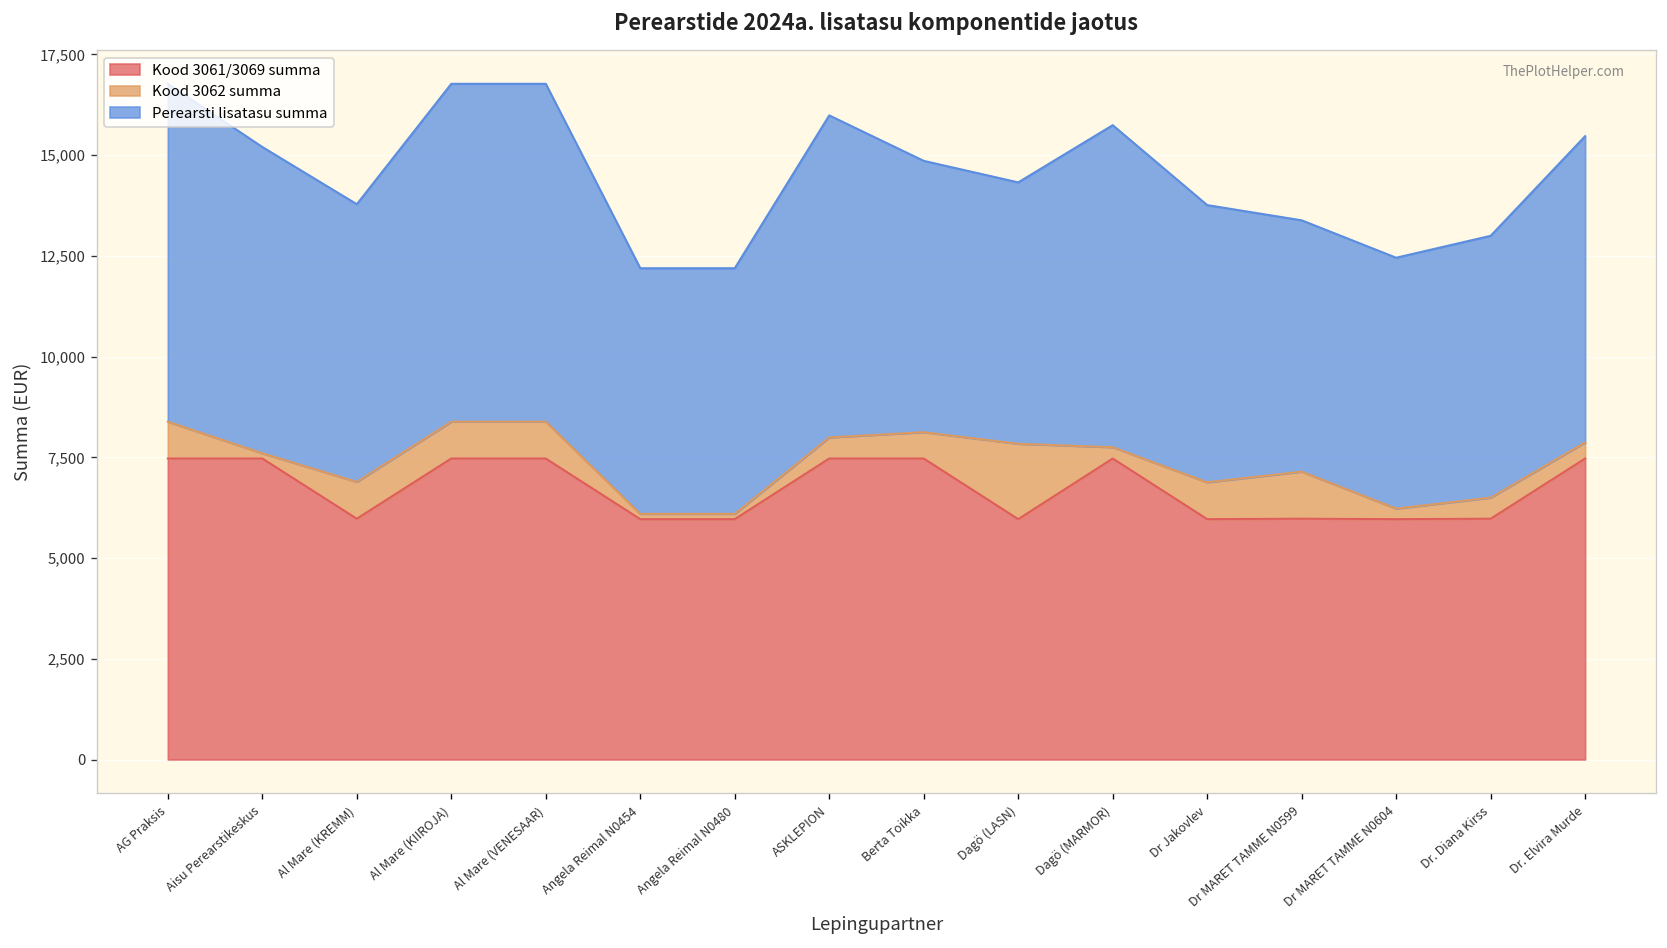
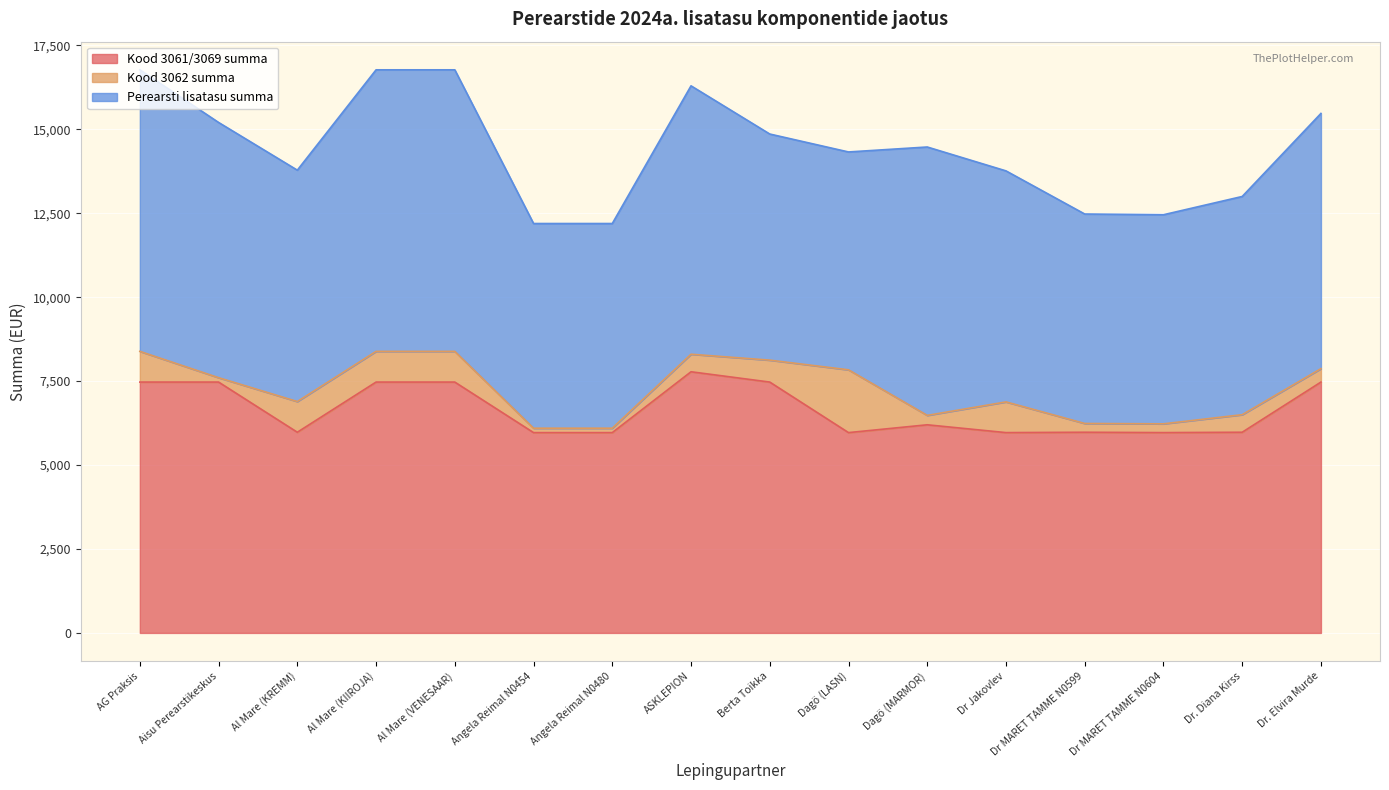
Kood 3061/3069 summa, ASKLEPION: 7,500 -> 7,800
Kood 3061/3069 summa, Dagö (MARMOR): 7,500 -> 6,200
Kood 3062 summa, Dr MARET TAMME N0599: 1,200 -> 300
